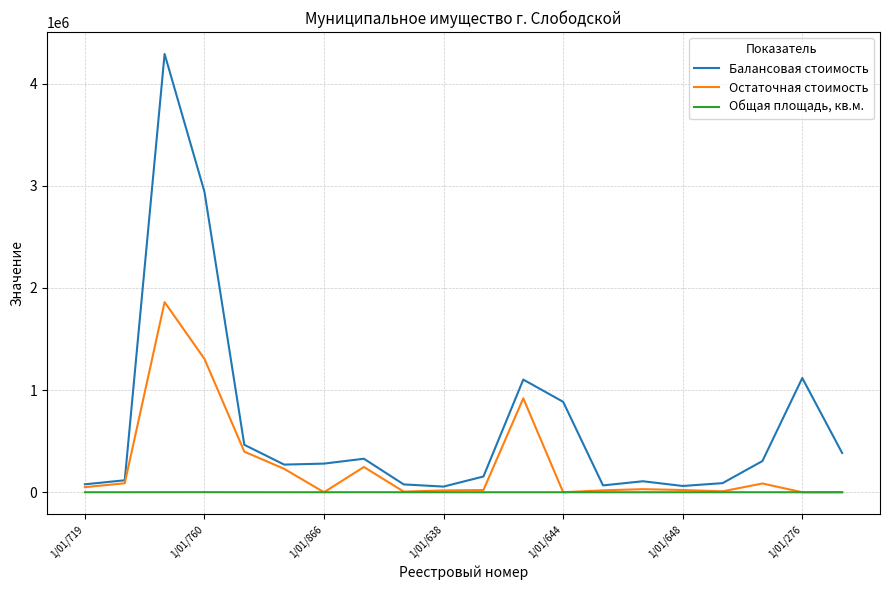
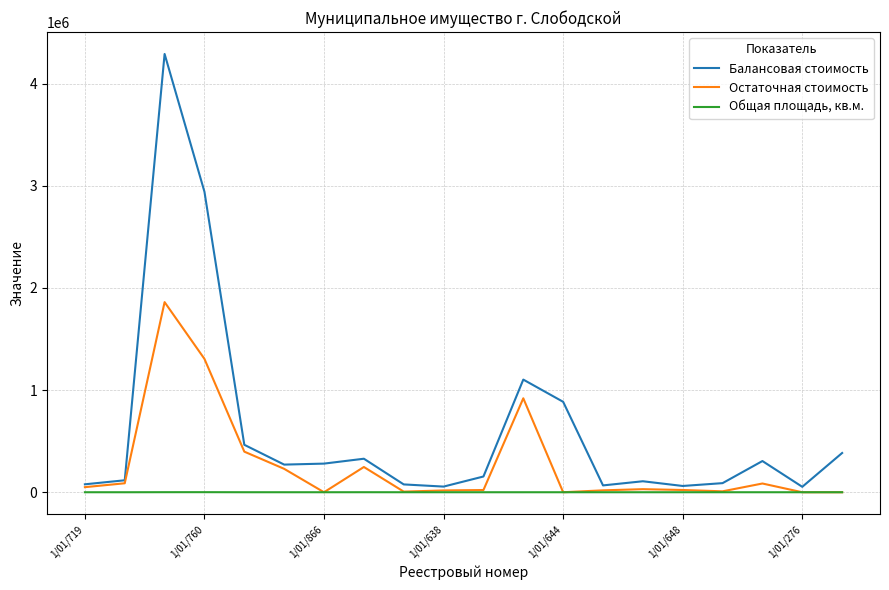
Балансовая стоимость, 1/01/276: 1120000 -> 50000
